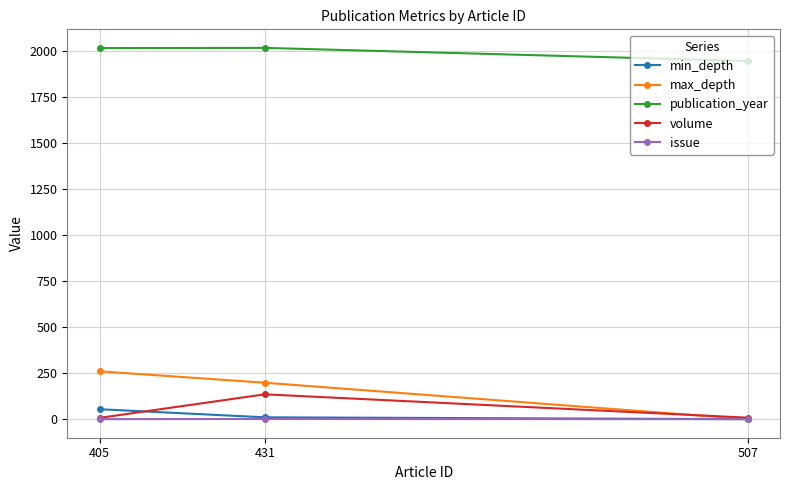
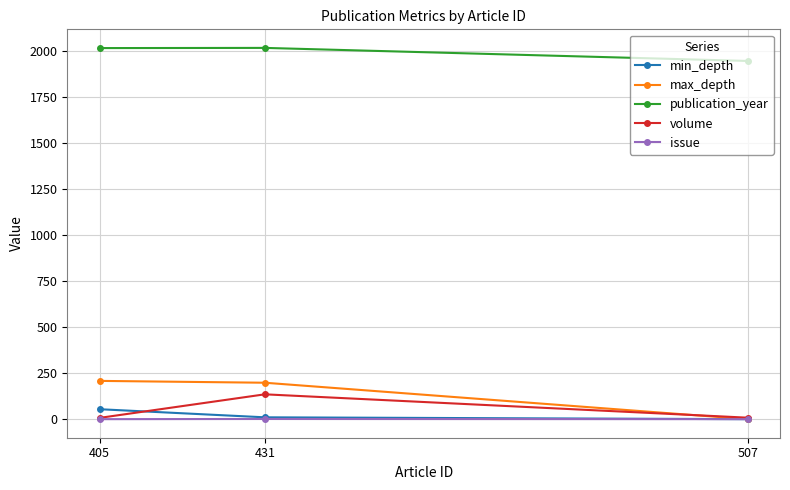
max_depth, 405: 260 -> 210
